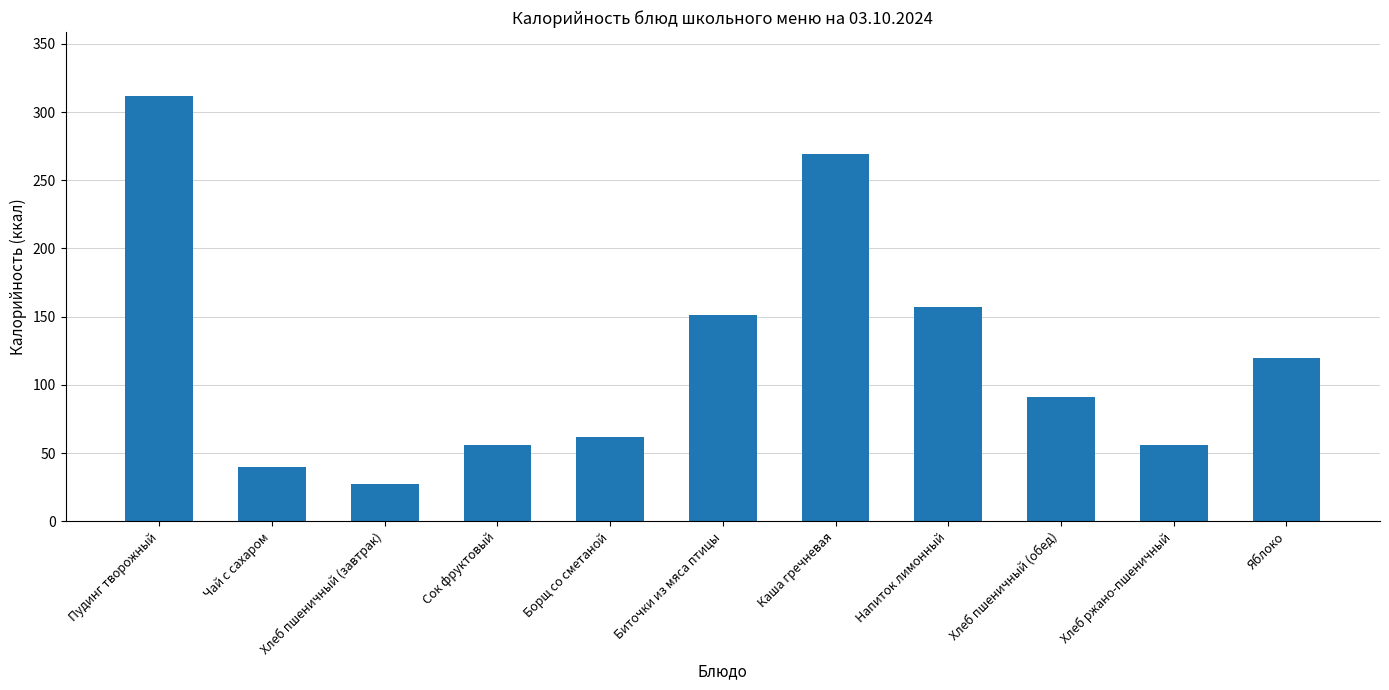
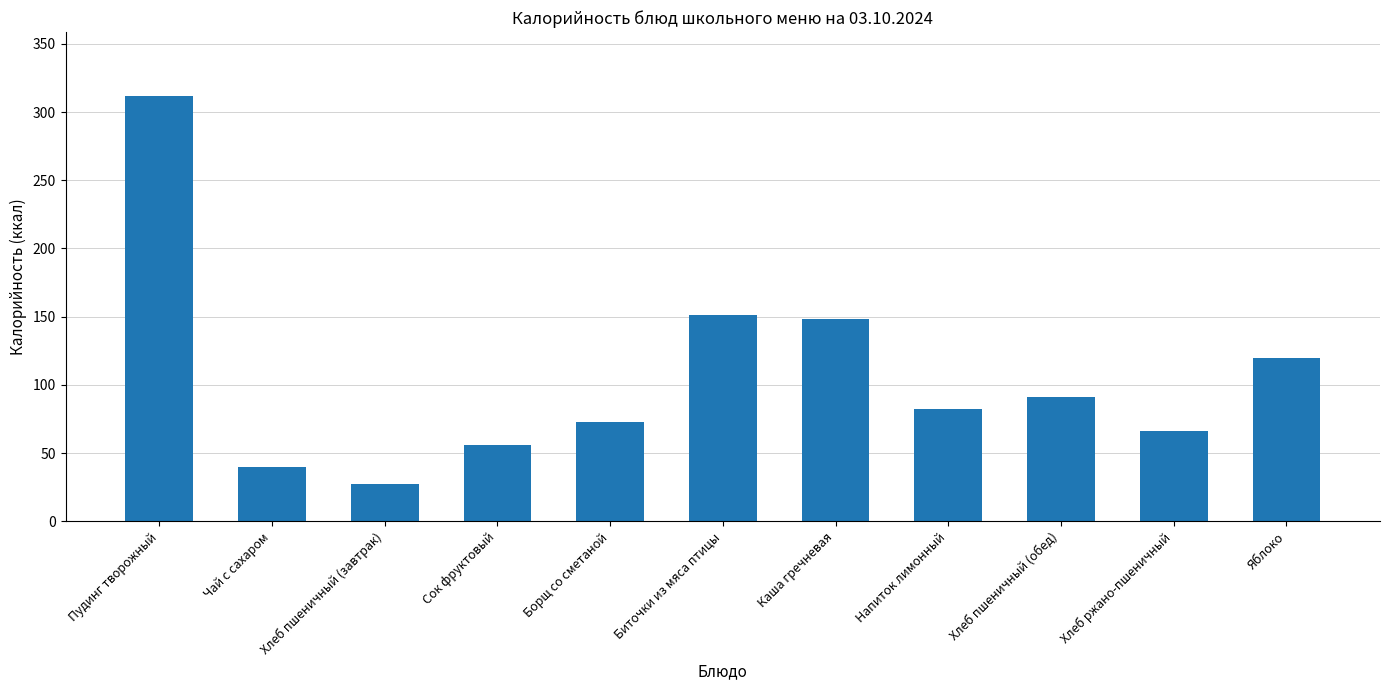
Борщ со сметаной: 62 -> 73
Каша гречневая: 269 -> 149
Напиток лимонный: 157 -> 82
Хлеб ржано-пшеничный: 56 -> 66
